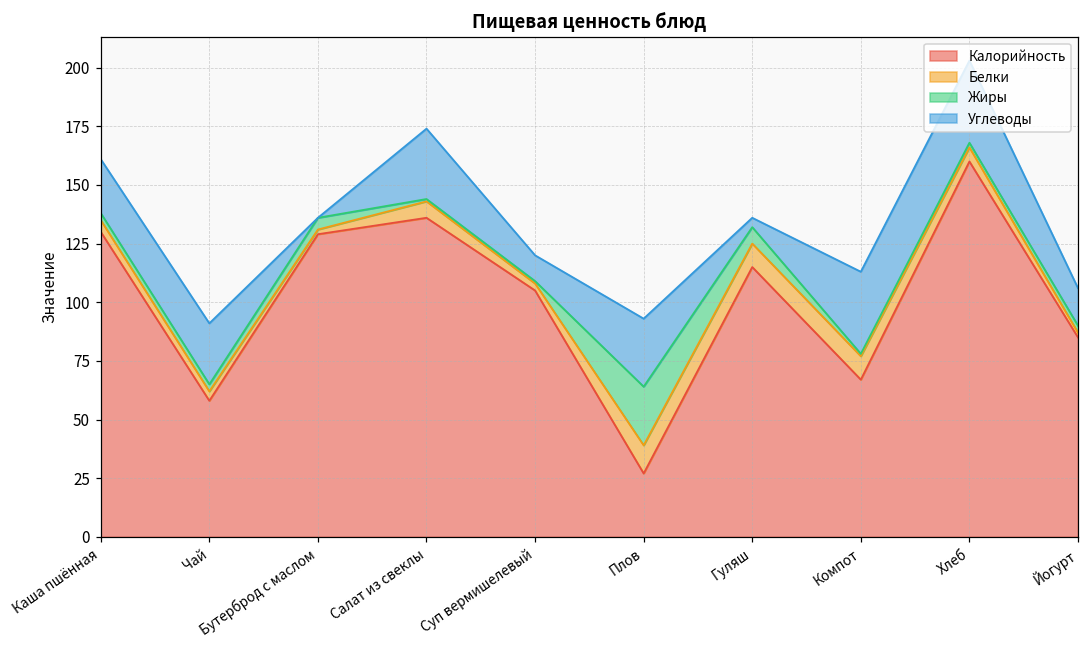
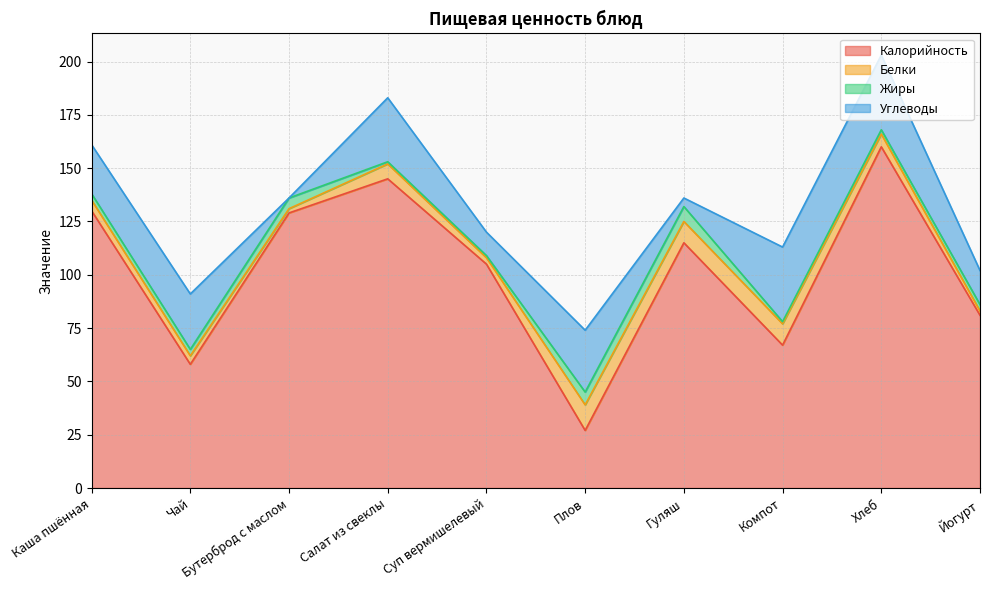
Калорийность, Салат из свеклы: 136 -> 145
Жиры, Плов: 25 -> 6
Калорийность, Йогурт: 85 -> 81
